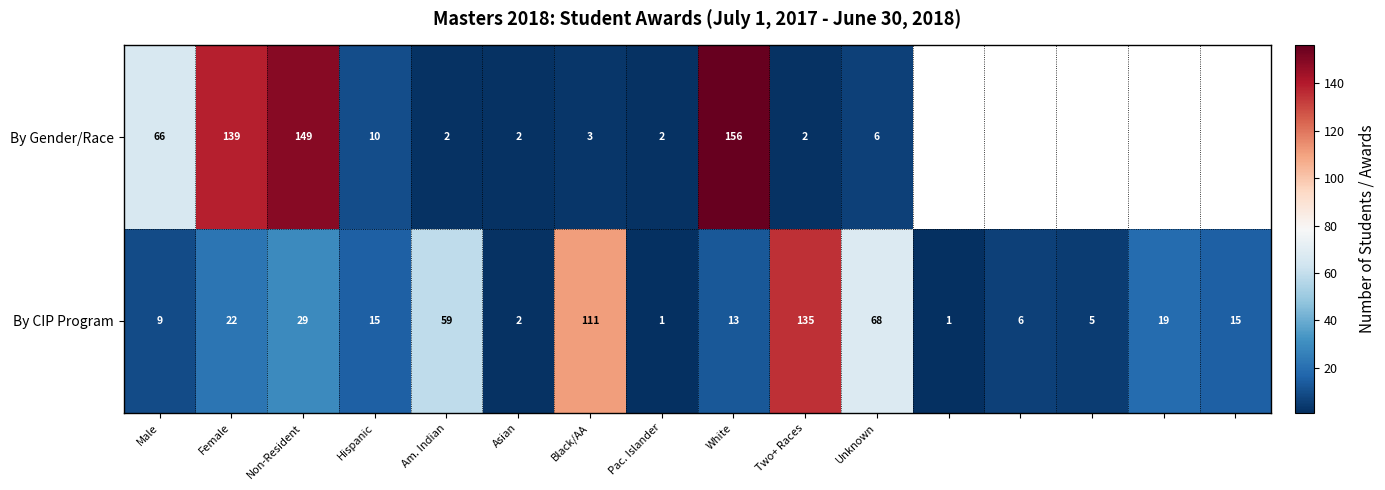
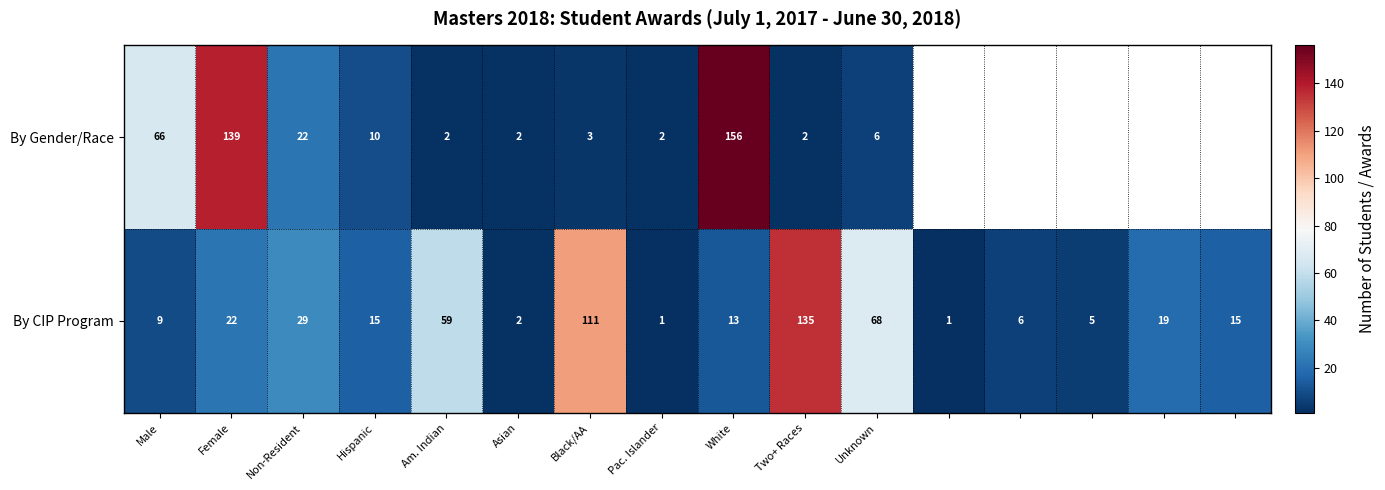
By Gender/Race, Non-Resident: 149 -> 22
